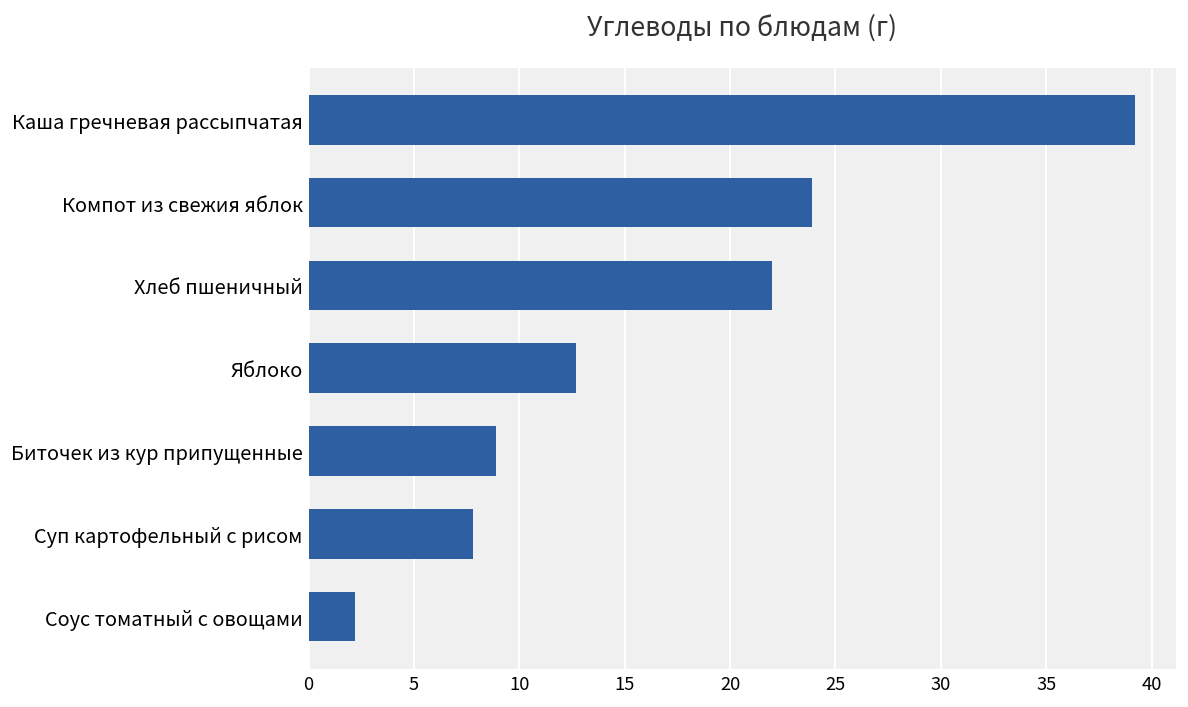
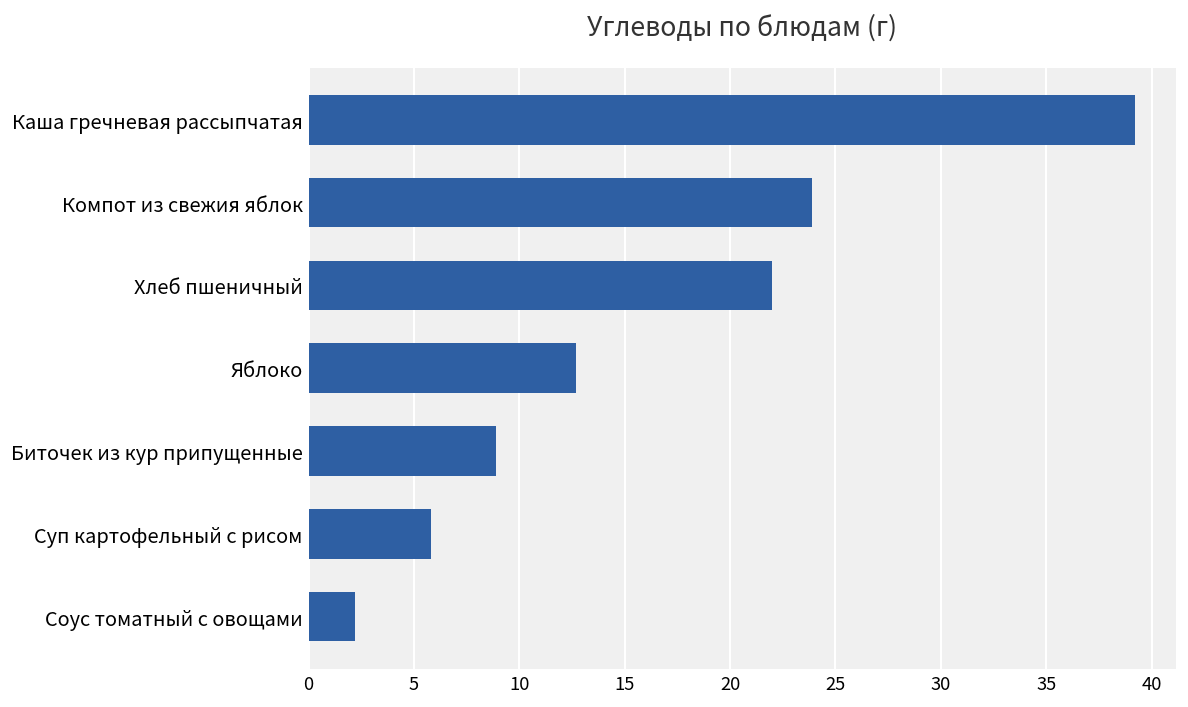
Суп картофельный с рисом: 7.8 -> 5.8
